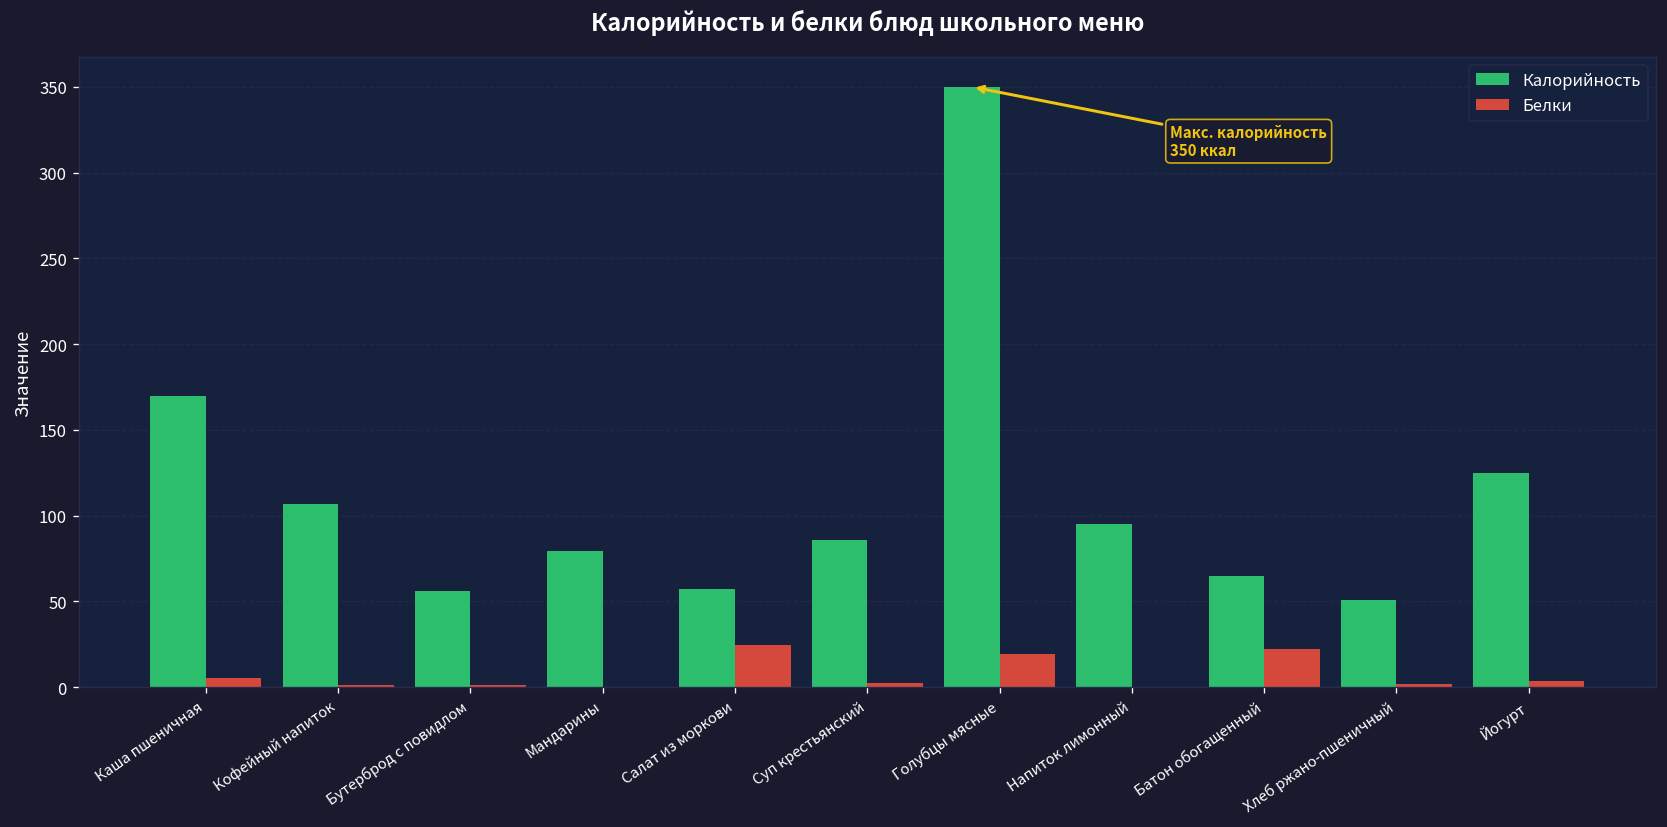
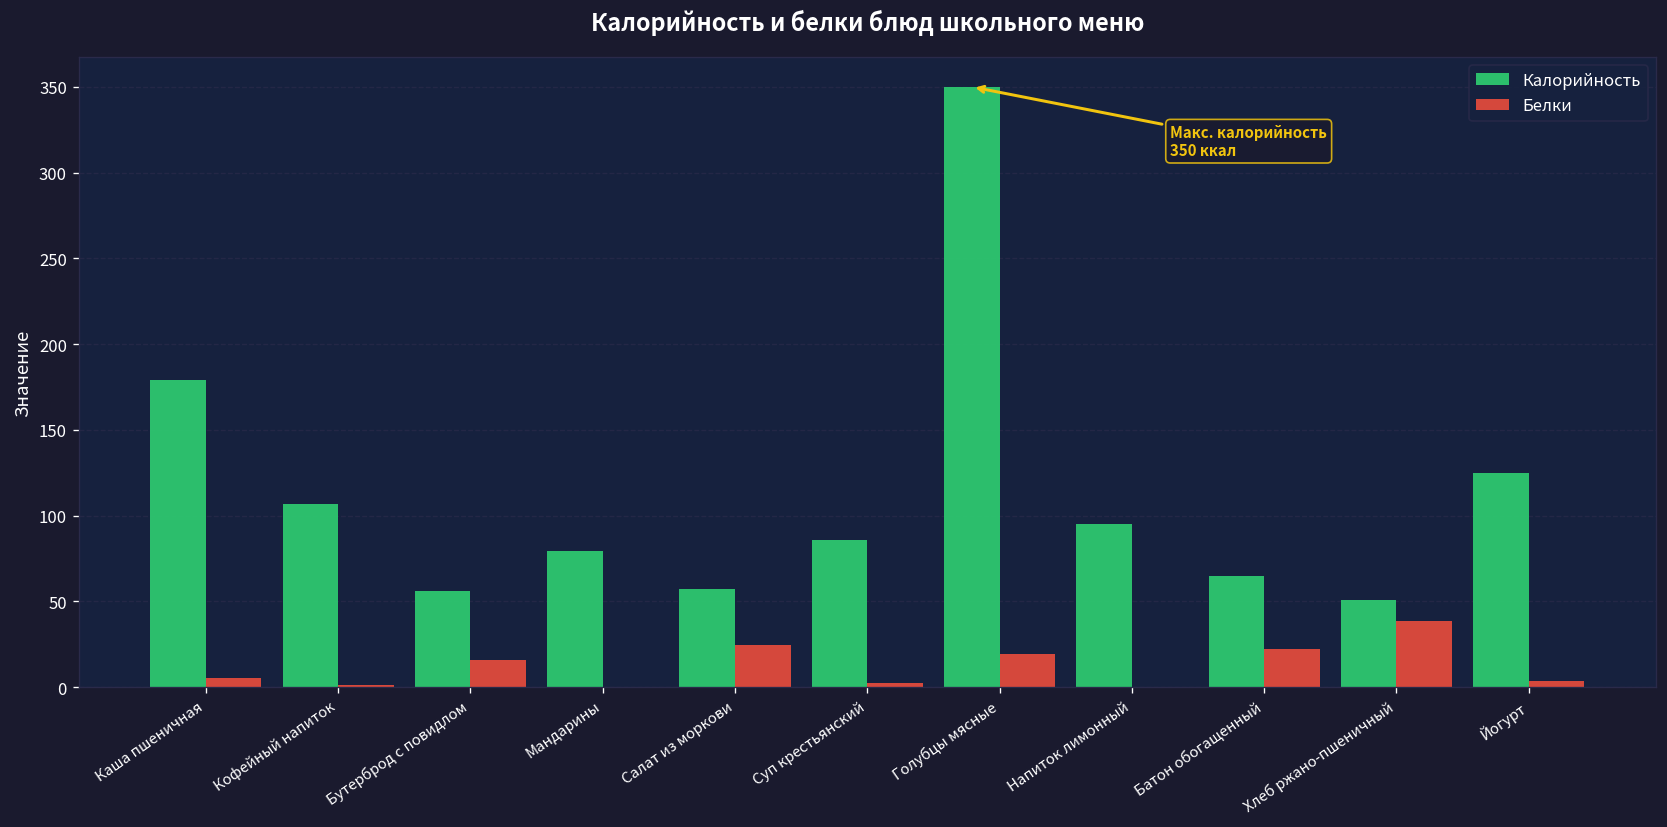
Калорийность, Каша пшеничная: 170 -> 179
Белки, Бутерброд с повидлом: 1 -> 16
Белки, Хлеб ржано-пшеничный: 2 -> 39
